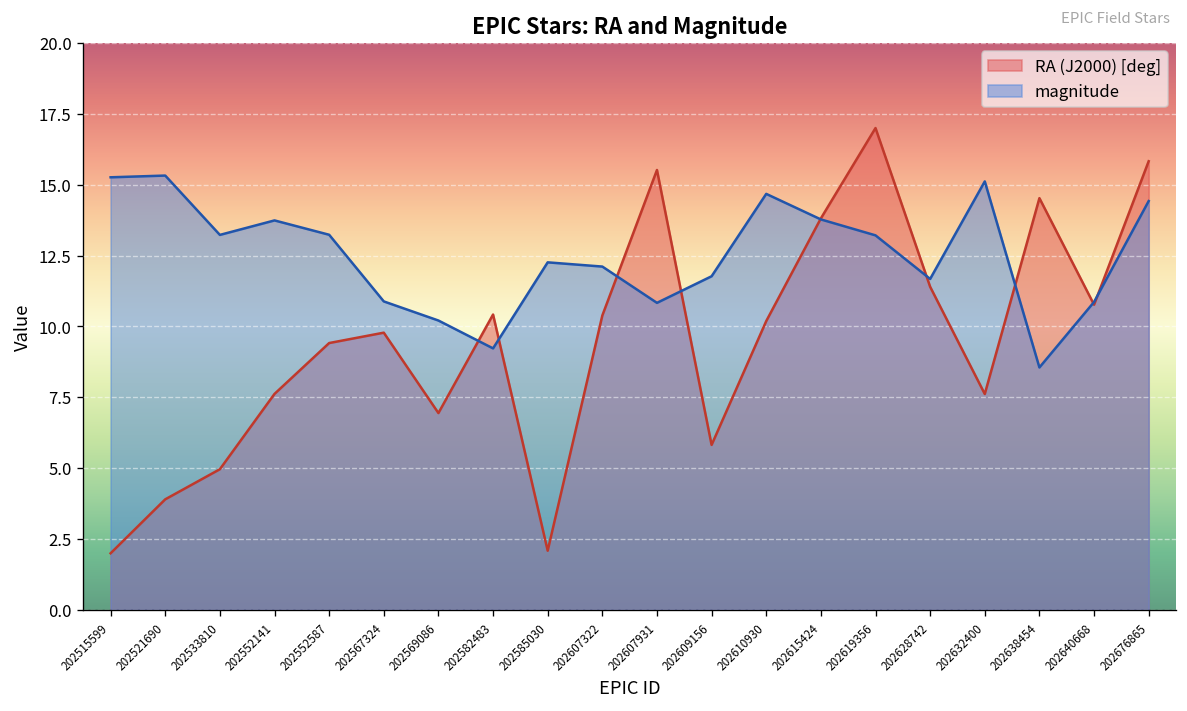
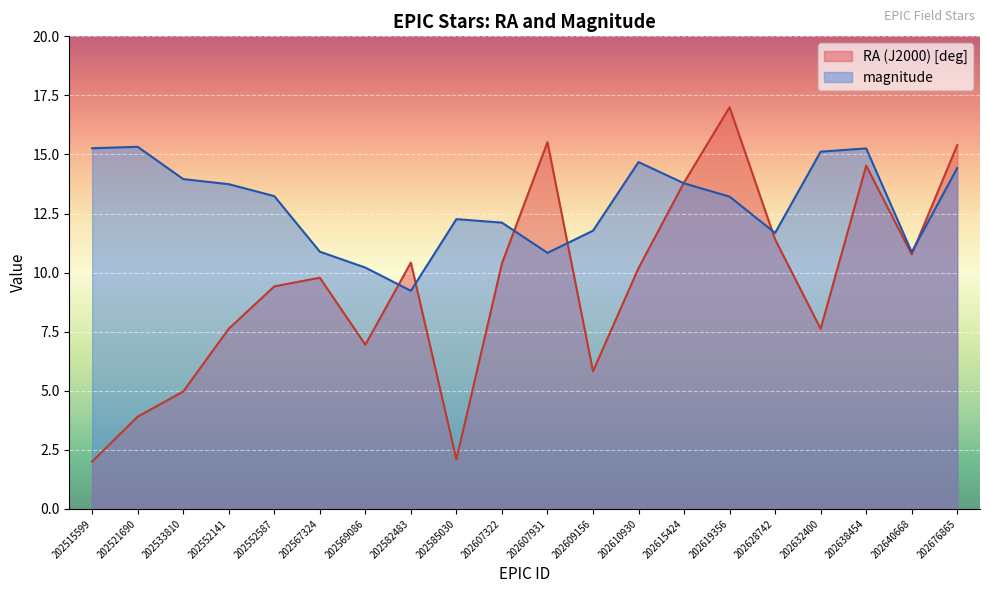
magnitude, 202533810: 13.2 -> 14.0
magnitude, 202638454: 8.6 -> 15.3
RA (J2000) [deg], 202676865: 15.8 -> 15.4
